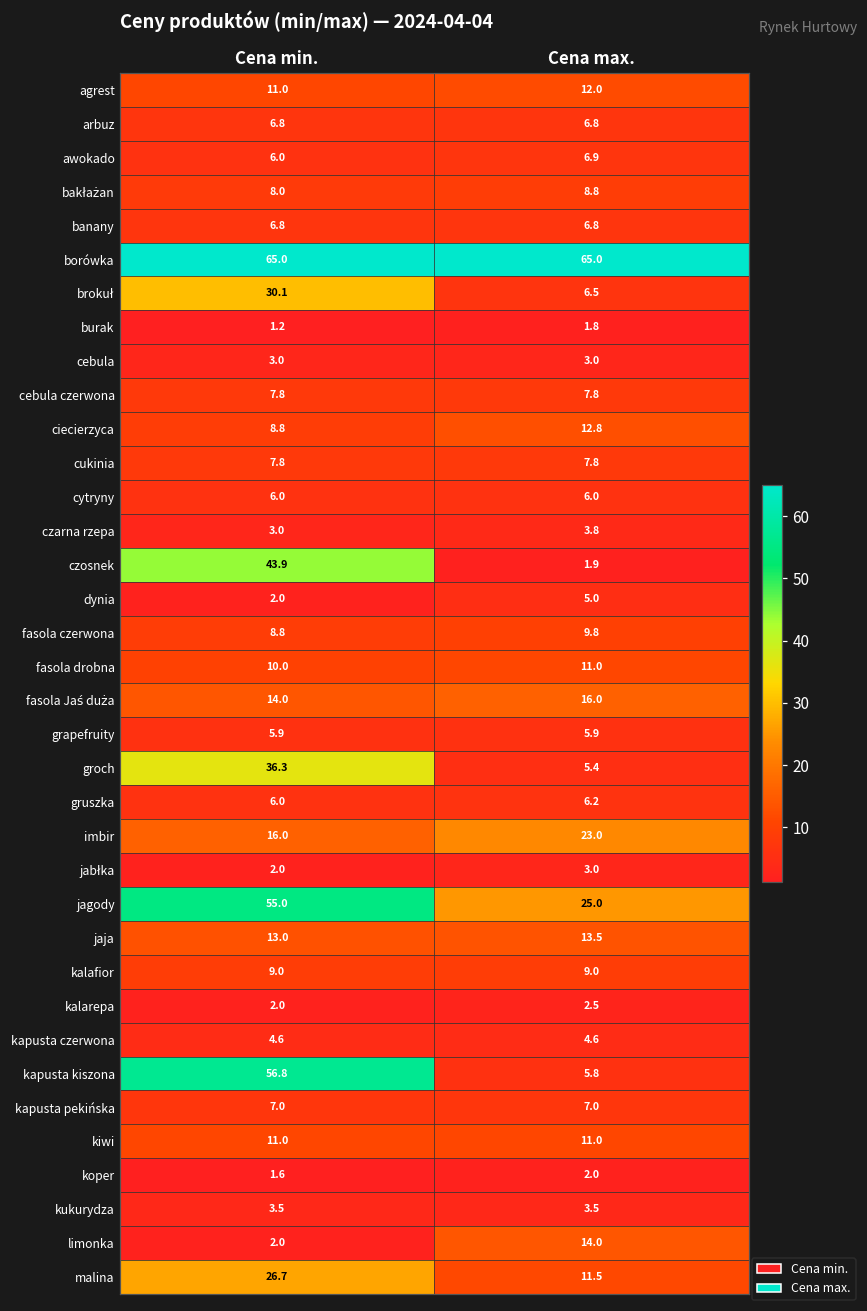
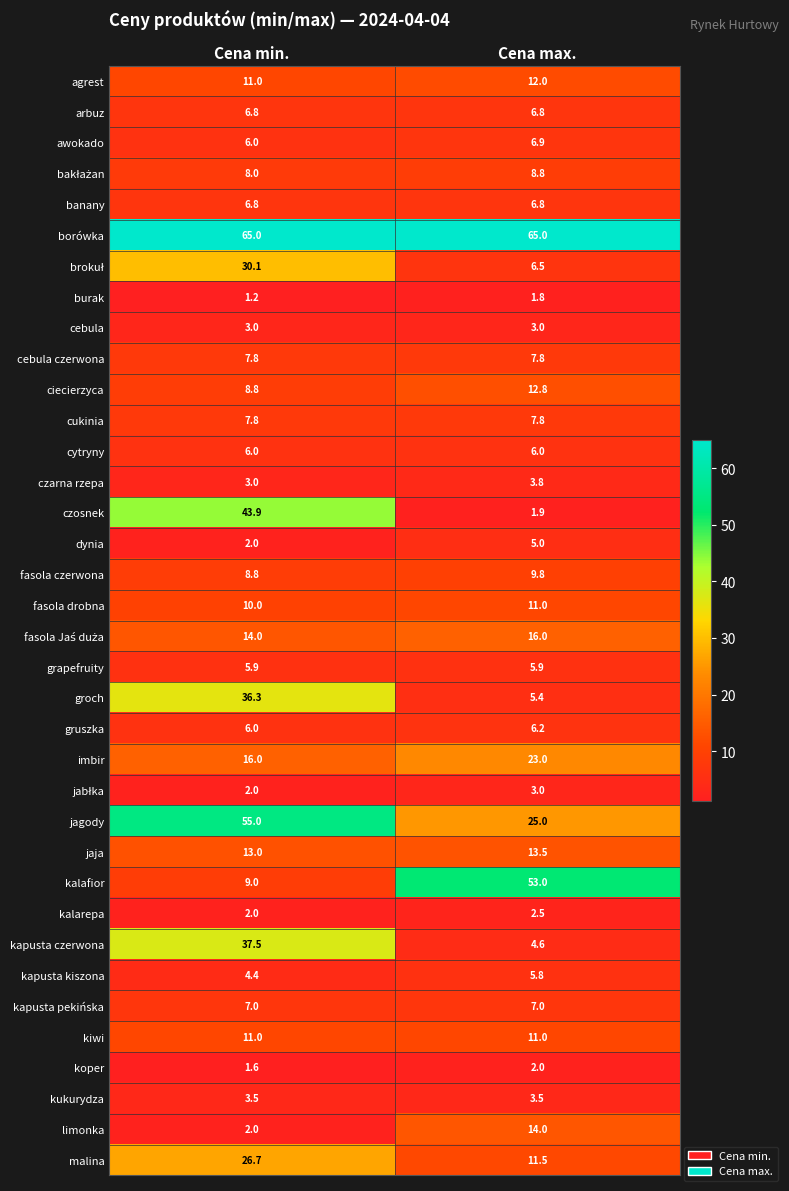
kalafior, Cena max.: 9.0 -> 53.0
kapusta czerwona, Cena min.: 4.6 -> 37.5
kapusta kiszona, Cena min.: 56.8 -> 4.4
